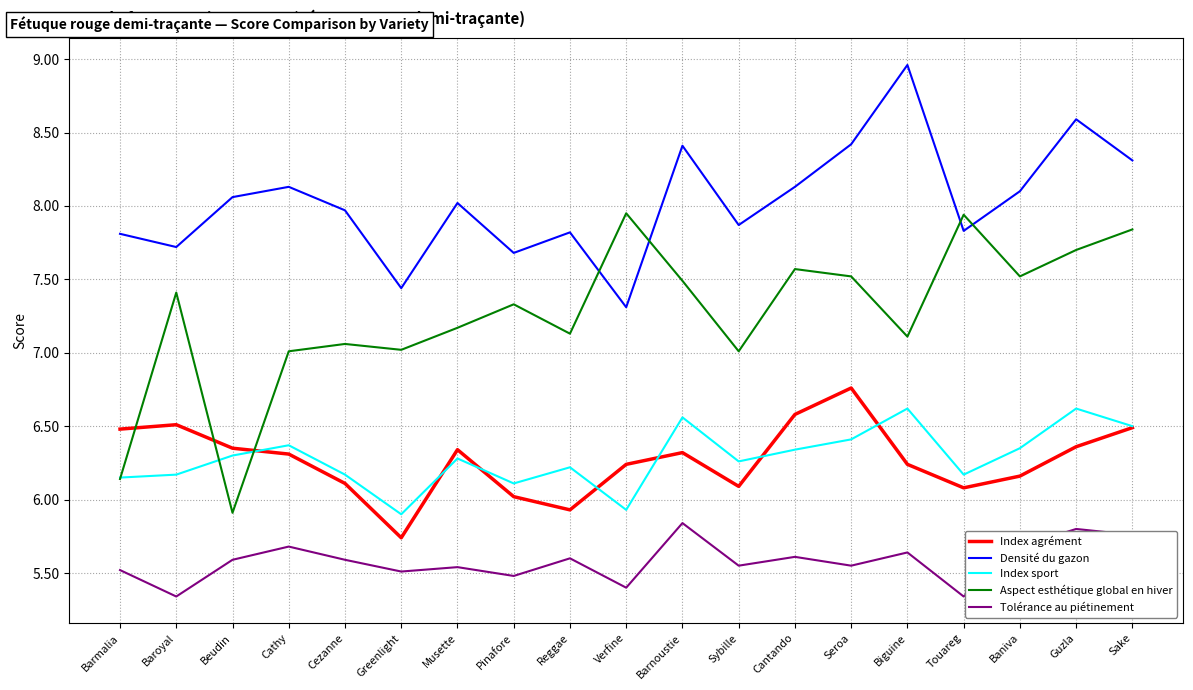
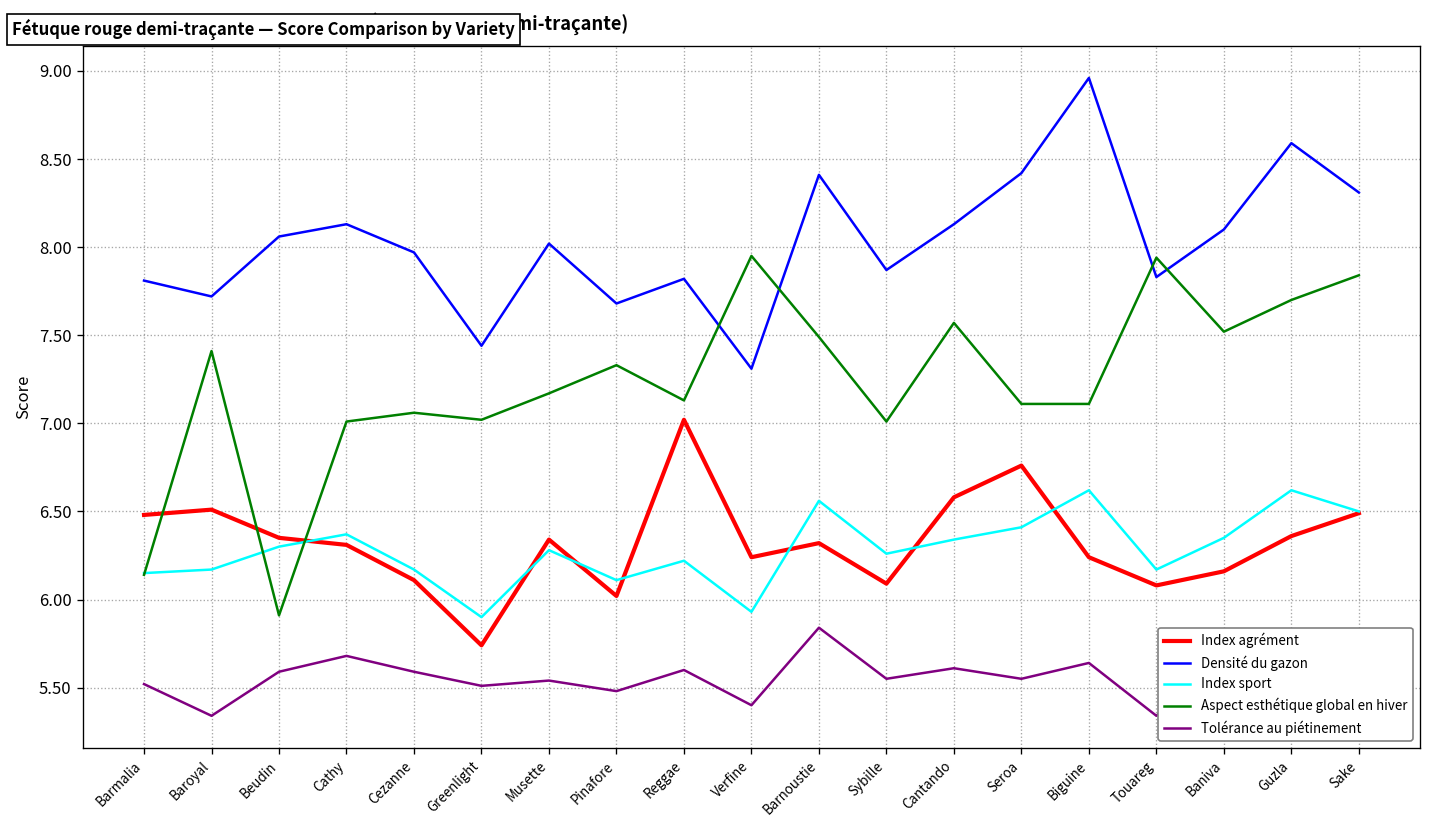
Index agrément, Reggae: 5.93 -> 7.02
Aspect esthétique global en hiver, Seroa: 7.52 -> 7.11
